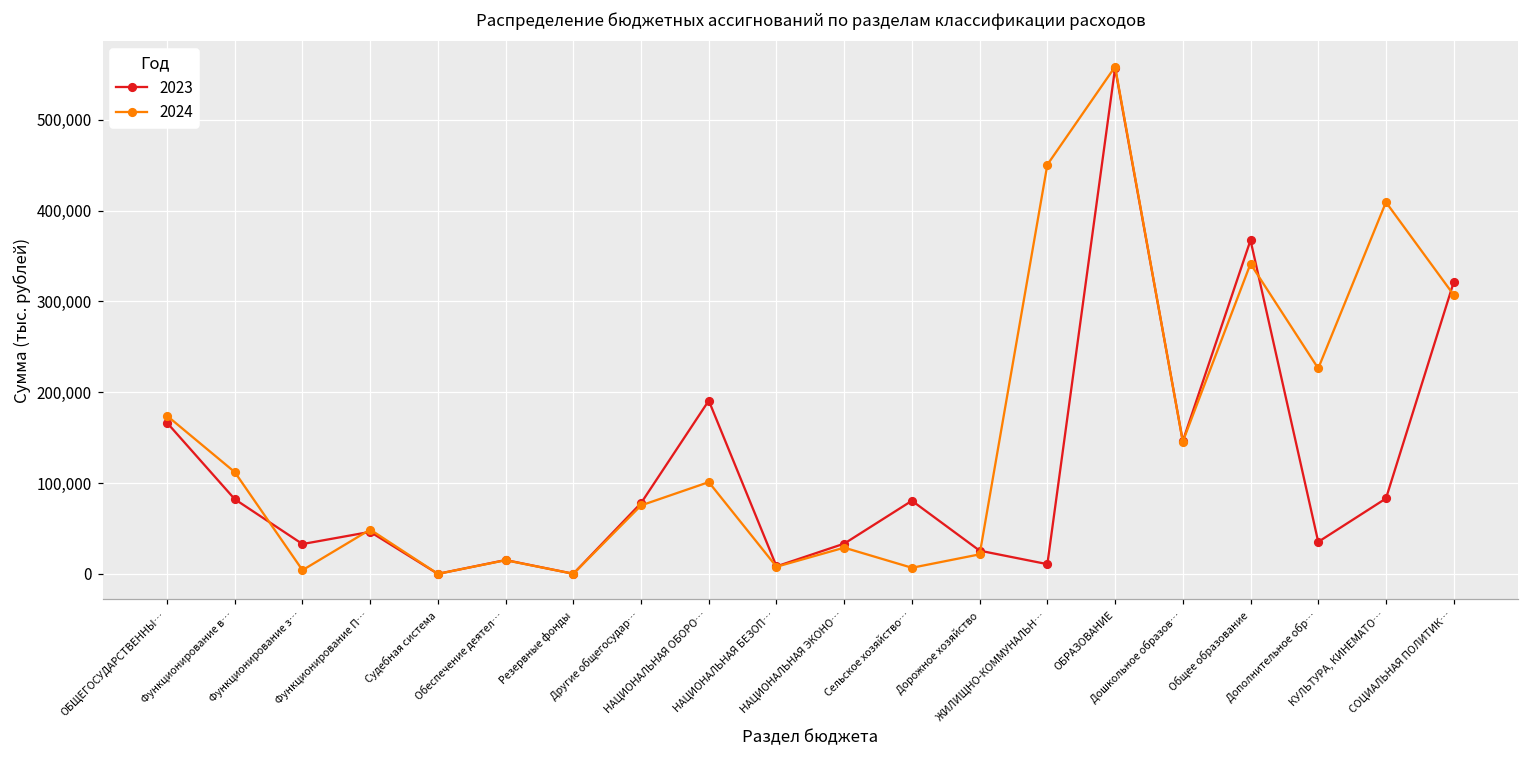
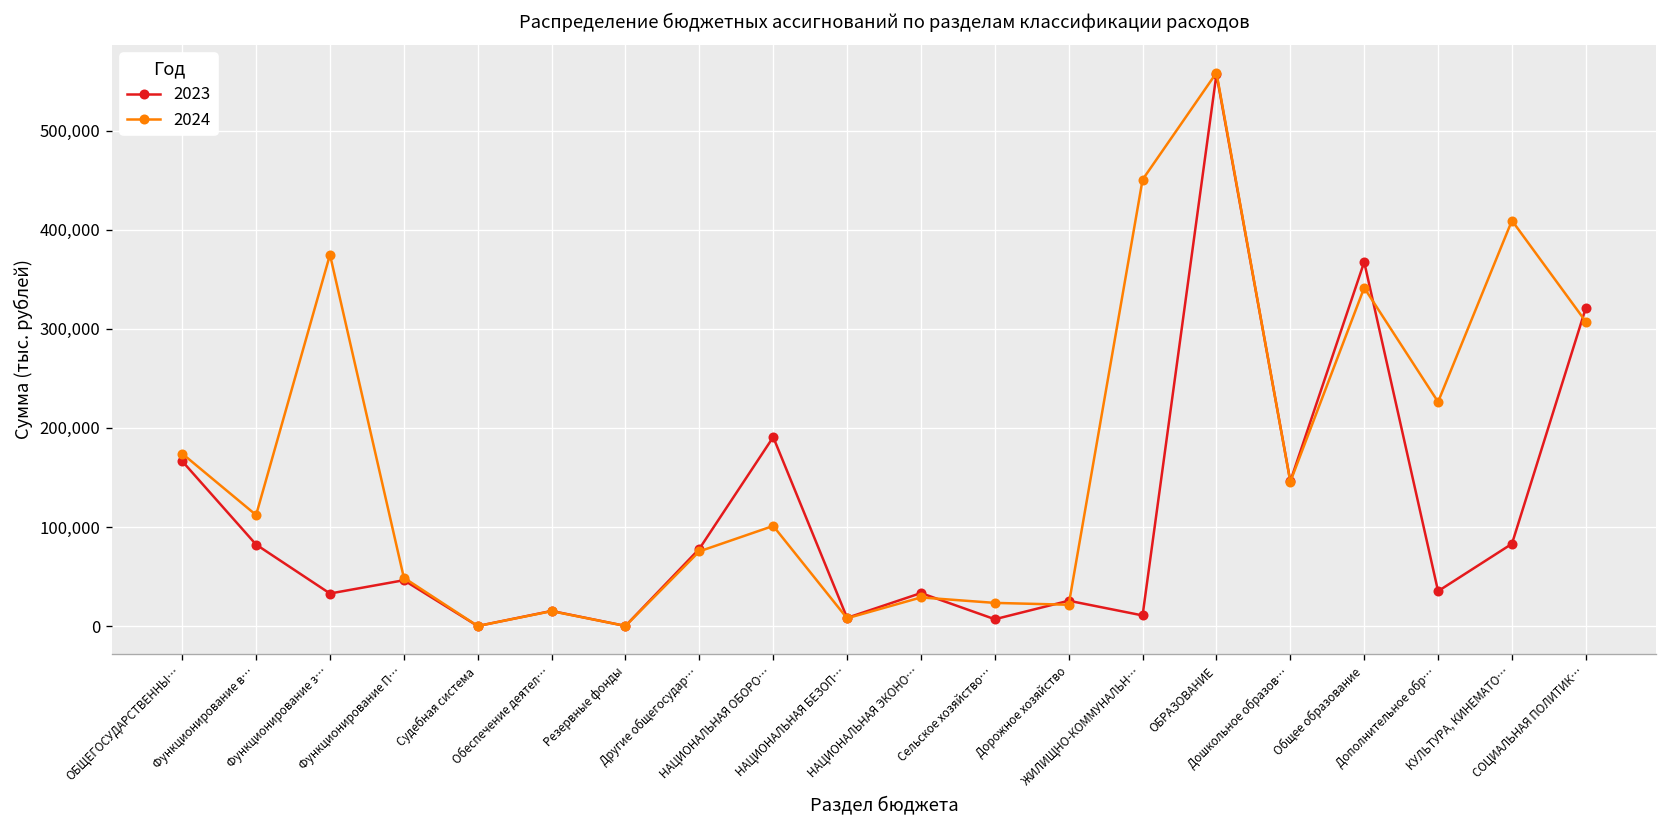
2024, Функционирование з…: 0 -> 370,000
2023, Сельское хозяйство…: 80,000 -> 10,000
2024, Сельское хозяйство…: 10,000 -> 20,000
